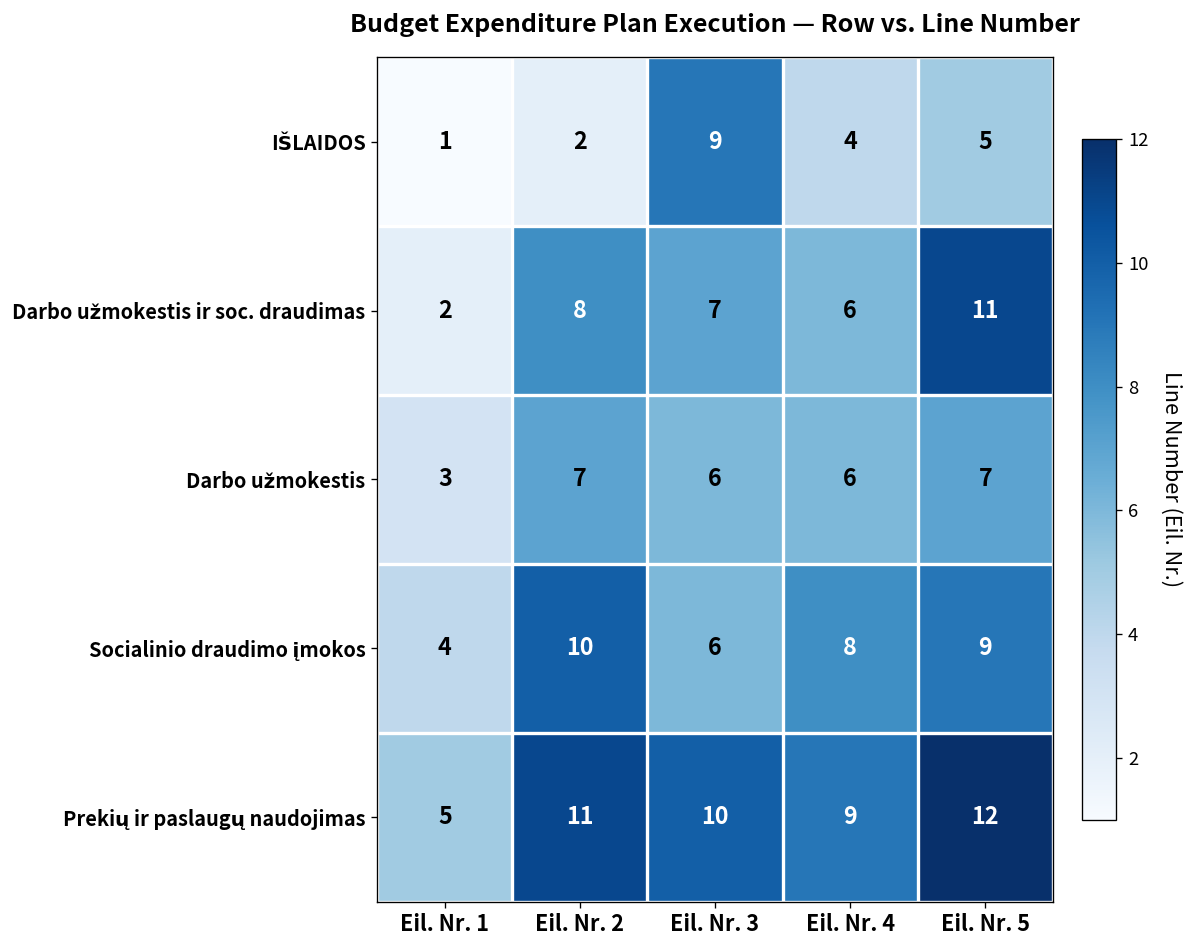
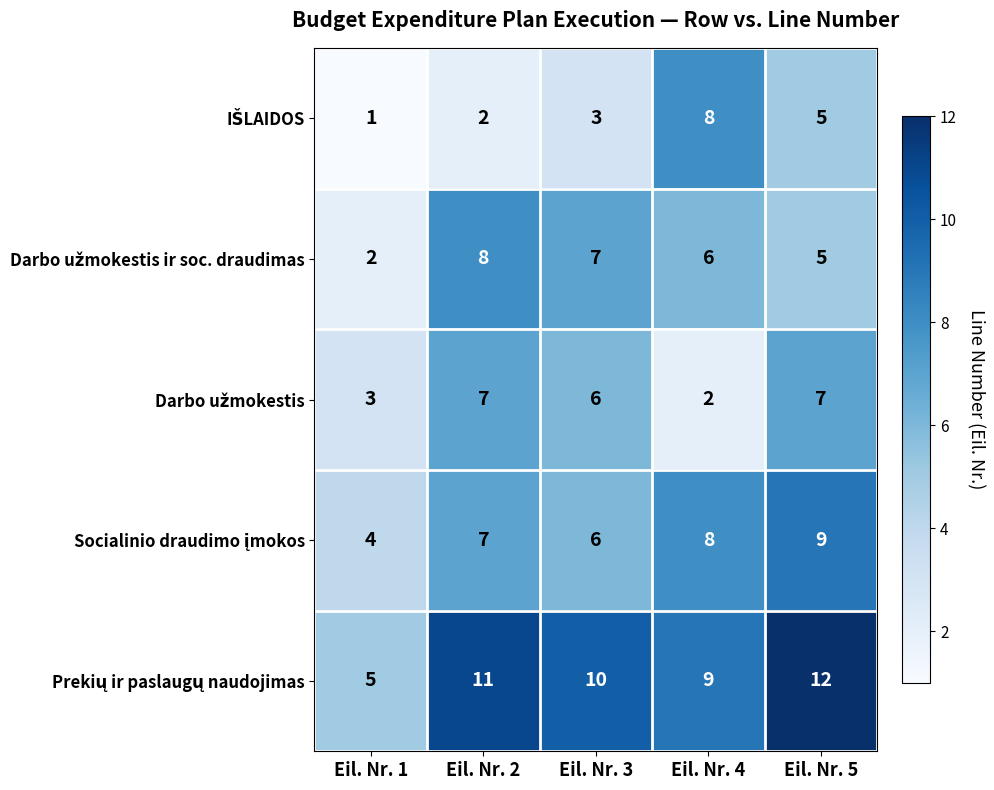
IŠLAIDOS, Eil. Nr. 3: 9 -> 3
IŠLAIDOS, Eil. Nr. 4: 4 -> 8
Darbo užmokestis ir soc. draudimas, Eil. Nr. 5: 11 -> 5
Darbo užmokestis, Eil. Nr. 4: 6 -> 2
Socialinio draudimo įmokos, Eil. Nr. 2: 10 -> 7
